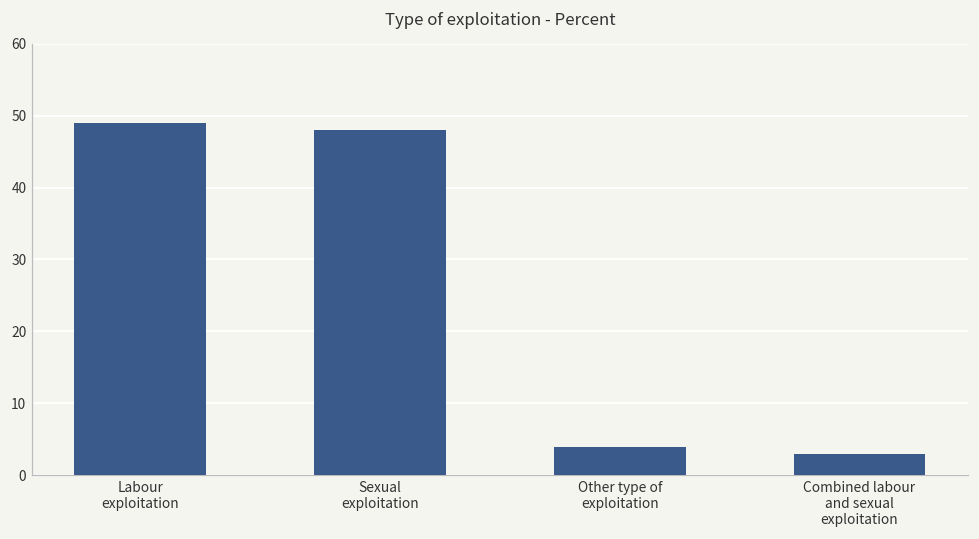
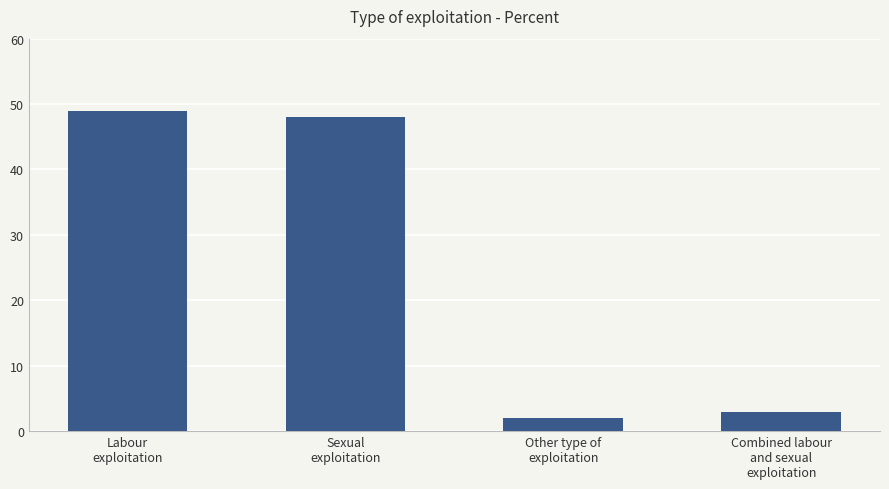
Other type of exploitation: 4 -> 2
